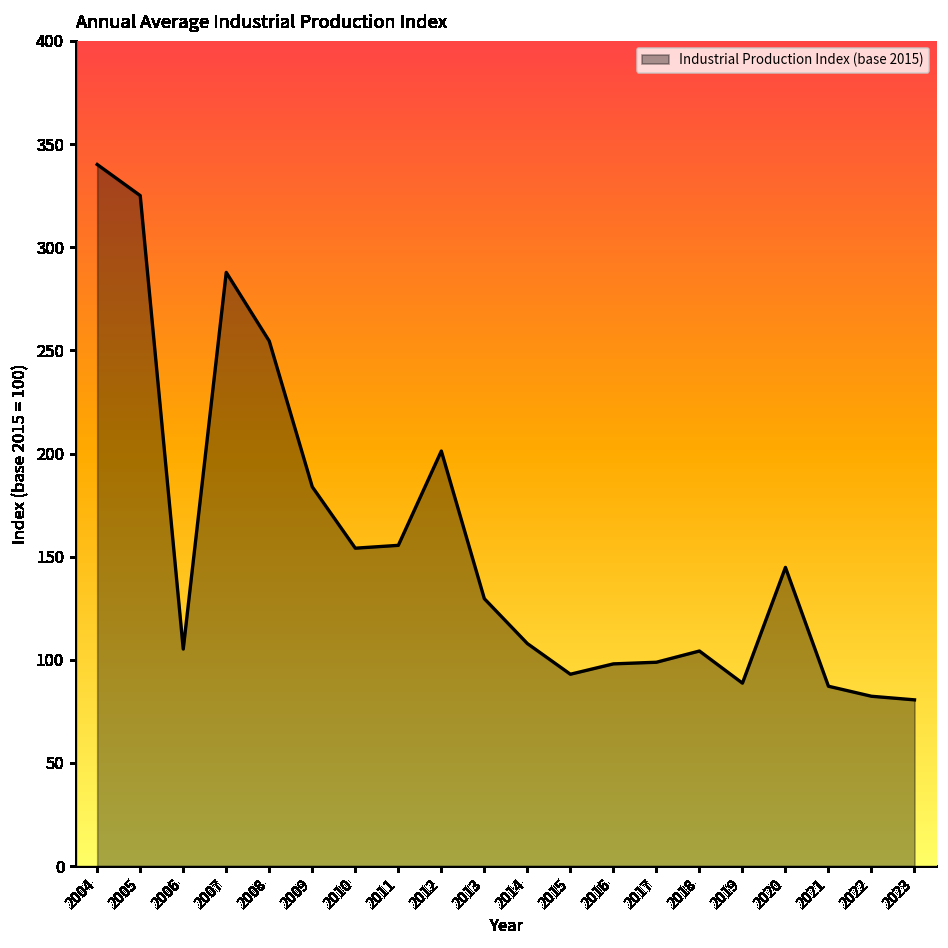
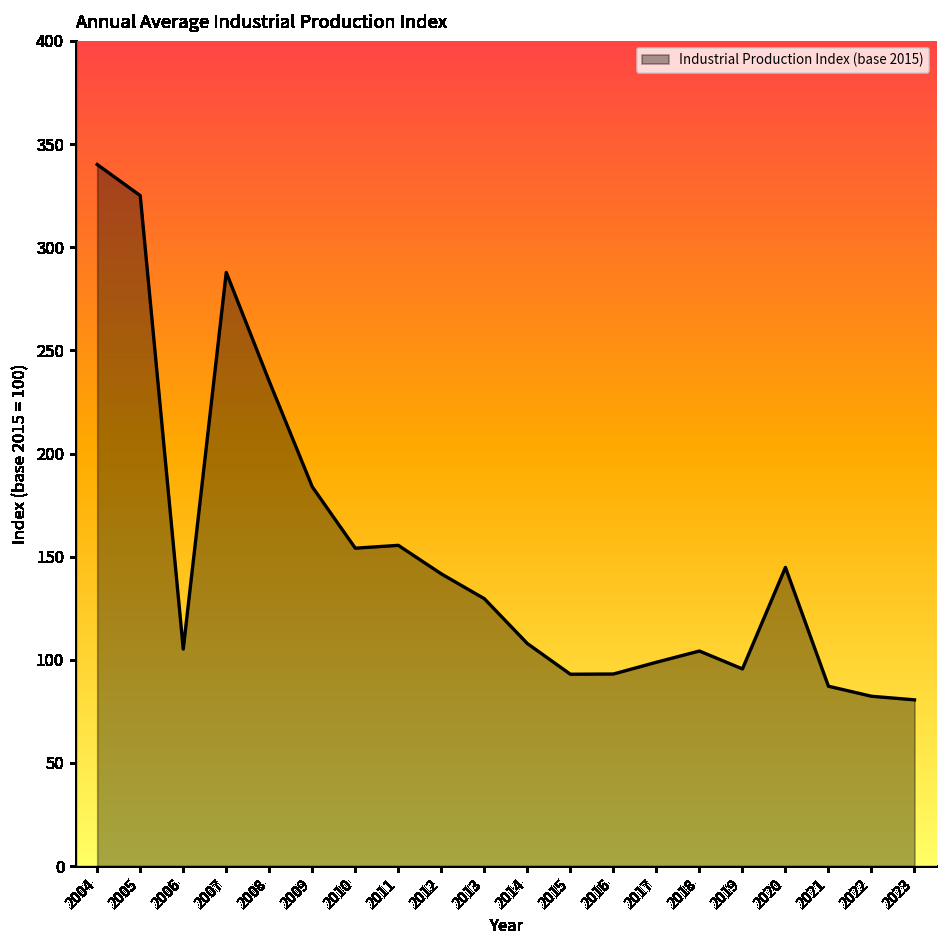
2008: 254 -> 235
2012: 201 -> 142
2016: 98 -> 93
2019: 89 -> 96
